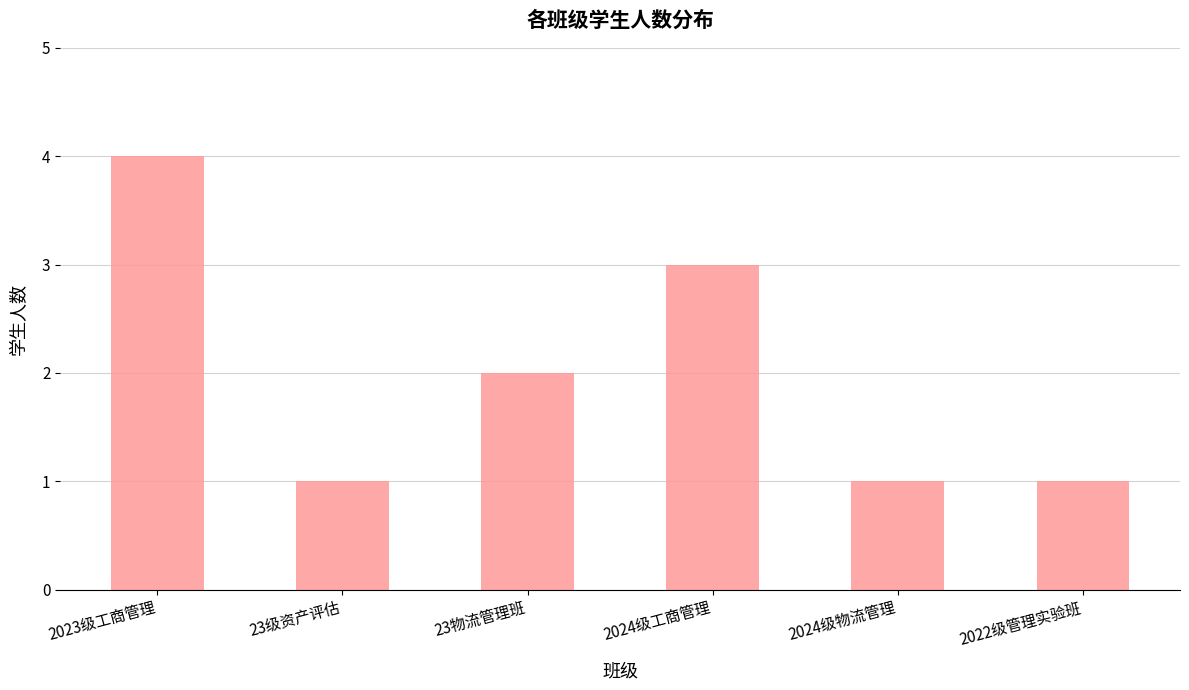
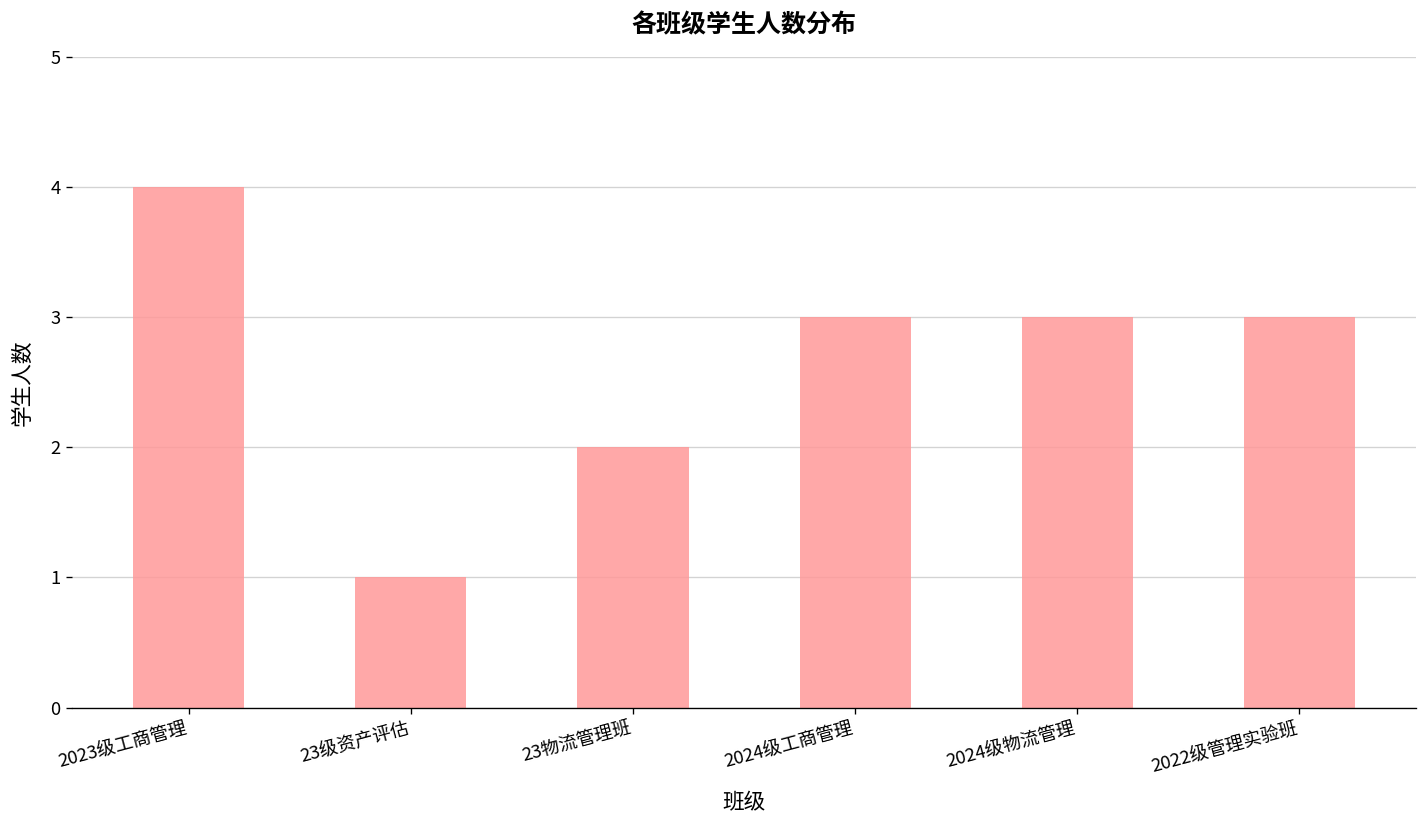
2024级物流管理: 1 -> 3
2022级管理实验班: 1 -> 3
